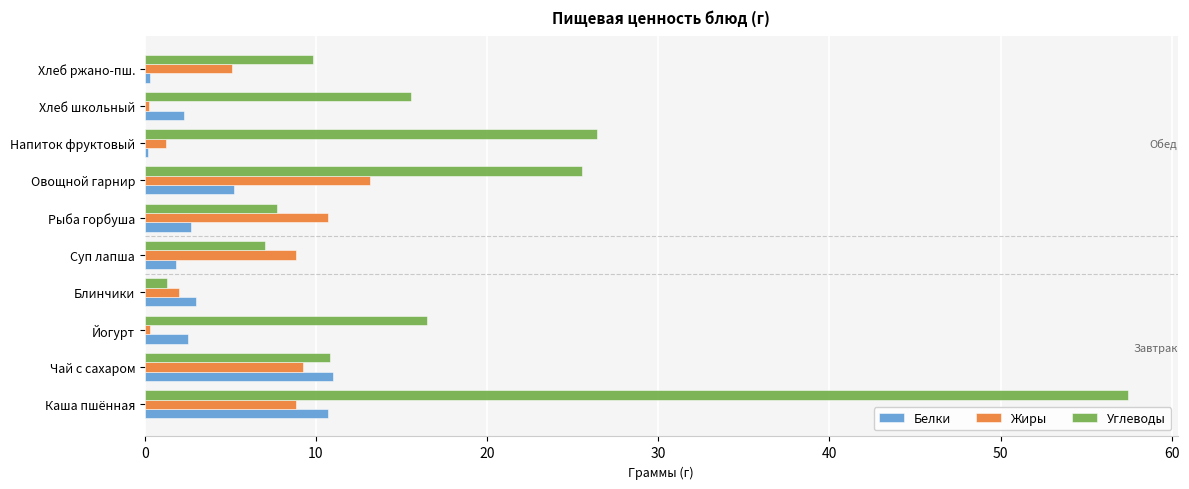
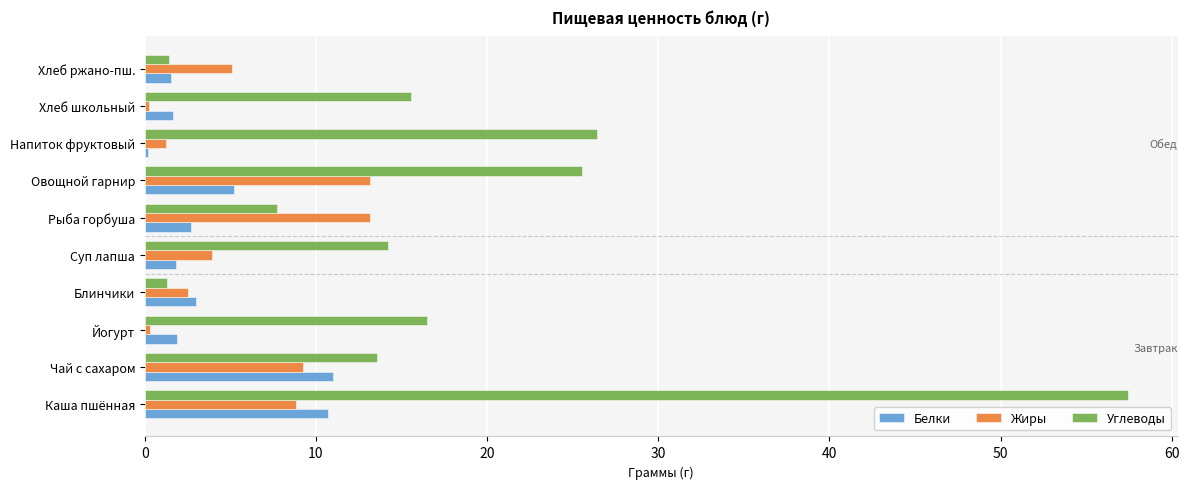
Углеводы, Хлеб ржано-пш.: 9.8 -> 1.4
Белки, Хлеб ржано-пш.: 0.3 -> 1.5
Белки, Хлеб школьный: 2.3 -> 1.6
Жиры, Рыба горбуша: 10.7 -> 13.1
Углеводы, Суп лапша: 7.0 -> 14.2
Жиры, Суп лапша: 8.8 -> 3.9
Жиры, Блинчики: 2.0 -> 2.5
Белки, Йогурт: 2.5 -> 1.9
Углеводы, Чай с сахаром: 10.8 -> 13.5
